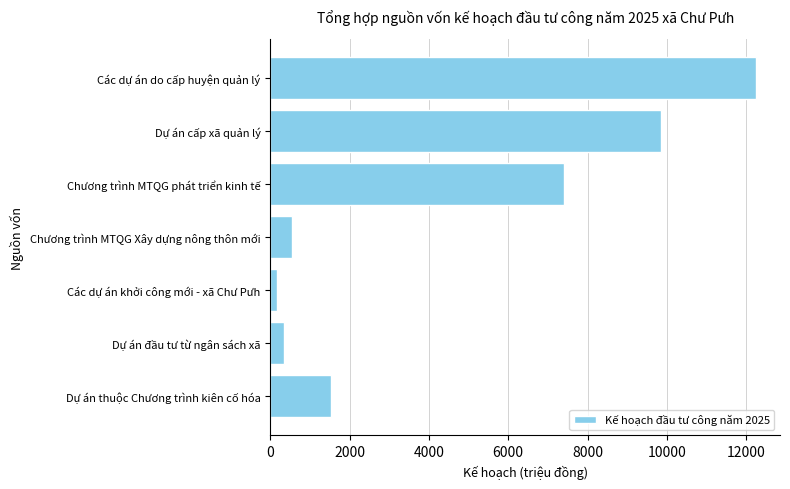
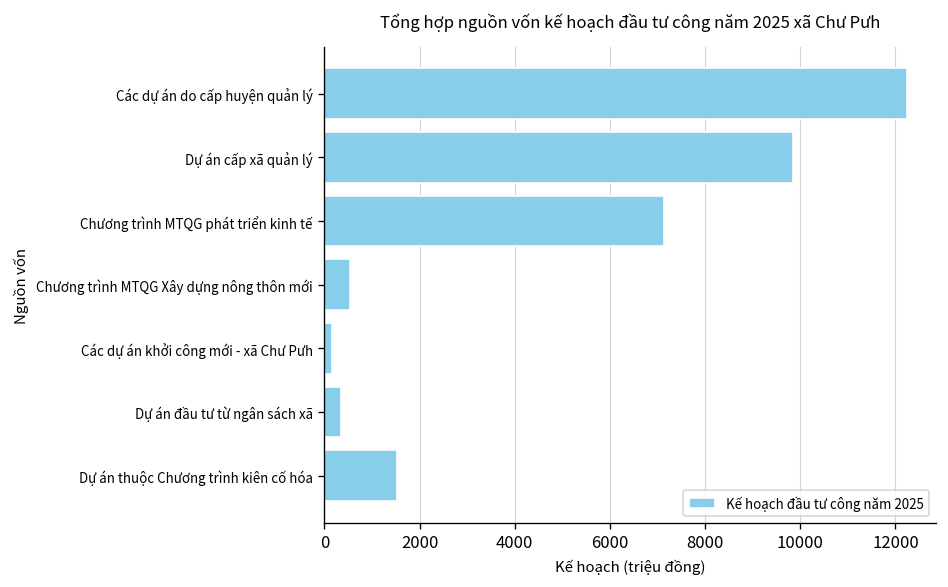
Chương trình MTQG phát triển kinh tế: 7400 -> 7100
